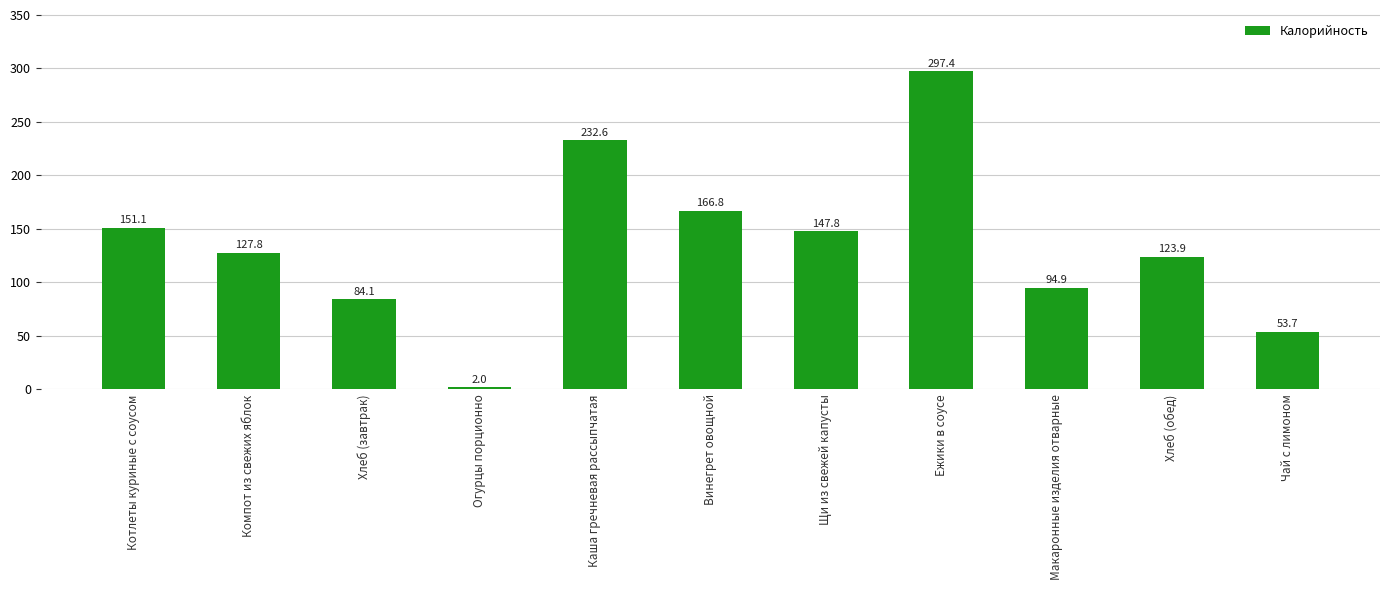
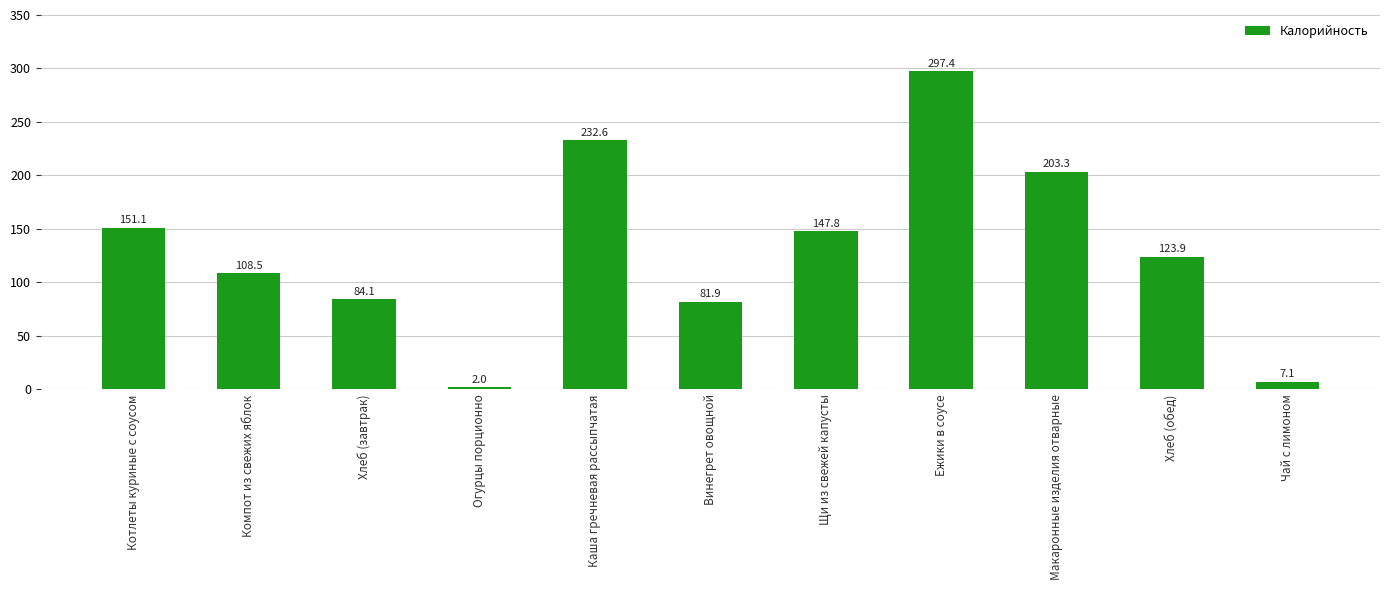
Компот из свежих яблок: 127.8 -> 108.5
Винегрет овощной: 166.8 -> 81.9
Макаронные изделия отварные: 94.9 -> 203.3
Чай с лимоном: 53.7 -> 7.1
